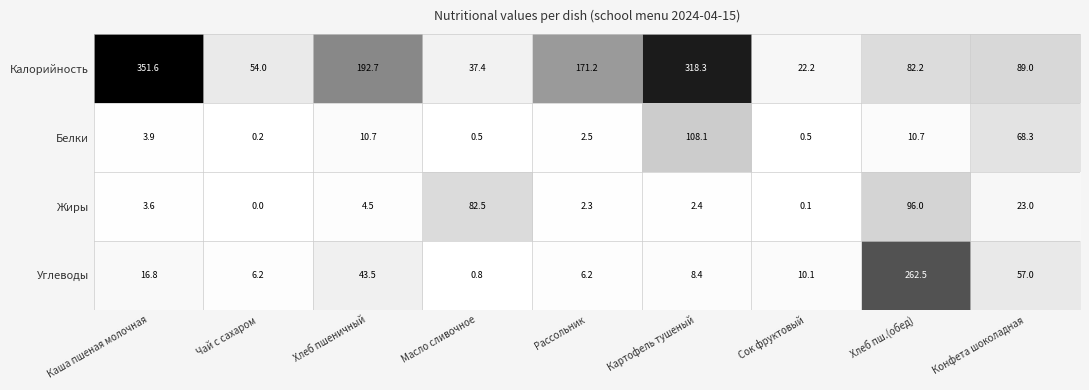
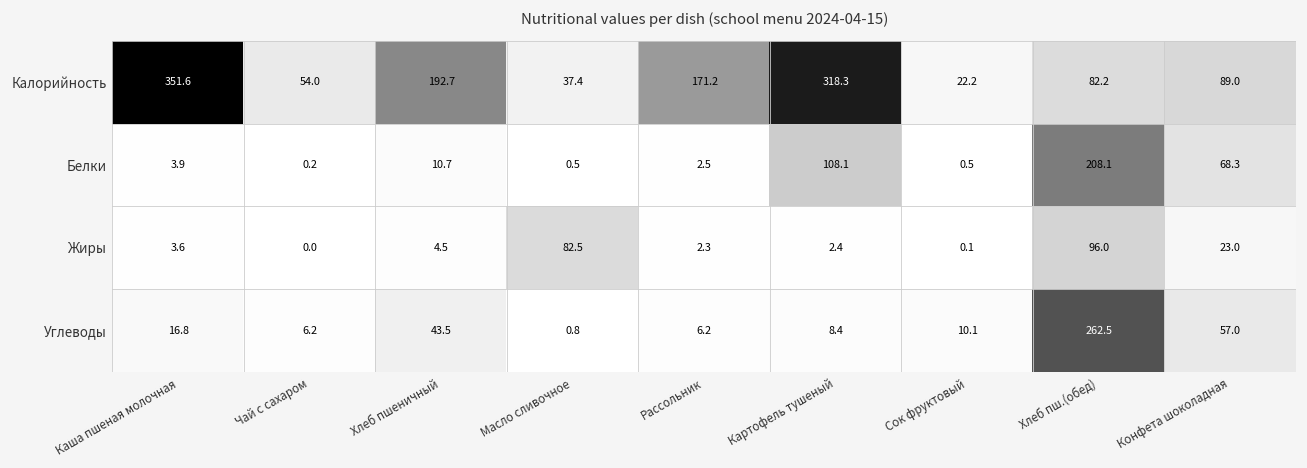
Белки, Хлеб пш.(обед): 10.7 -> 208.1
